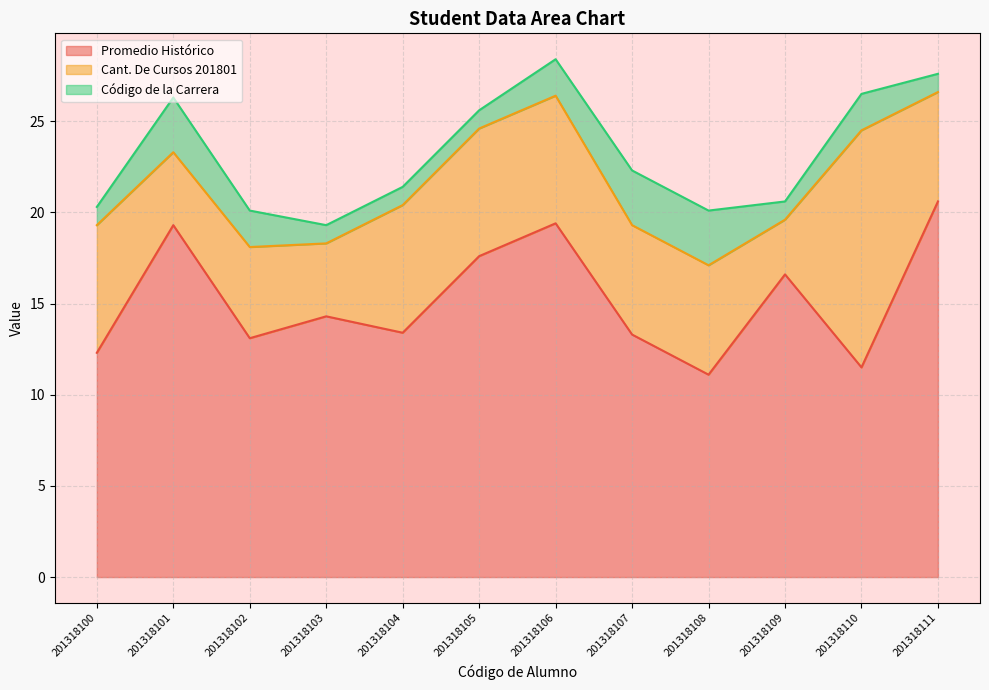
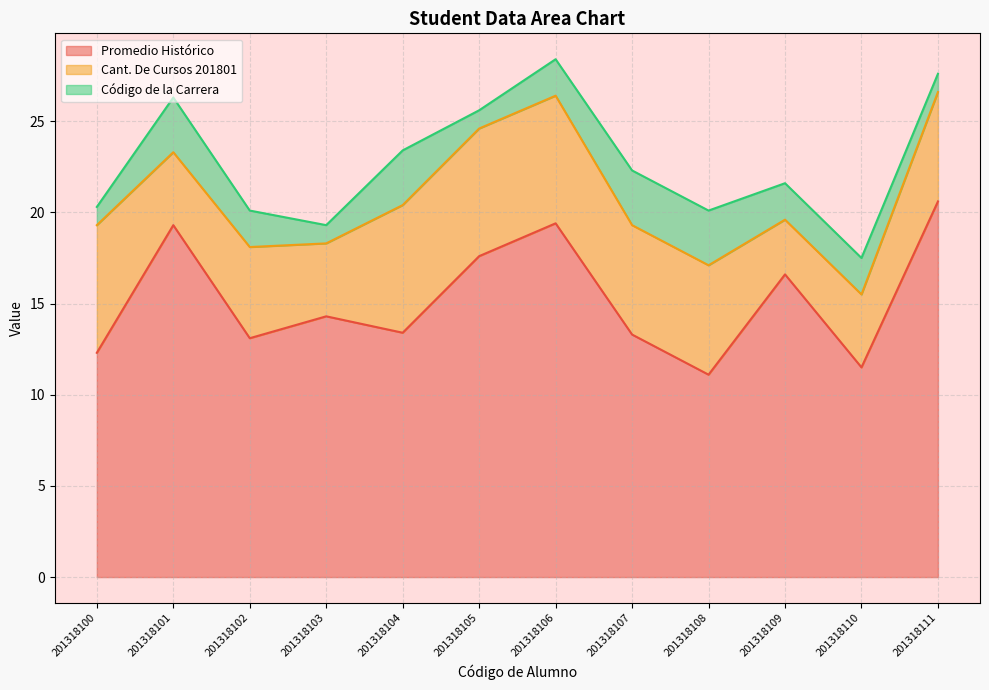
Código de la Carrera, 201318104: 1 -> 3
Código de la Carrera, 201318109: 1 -> 2
Cant. De Cursos 201801, 201318110: 13 -> 4
